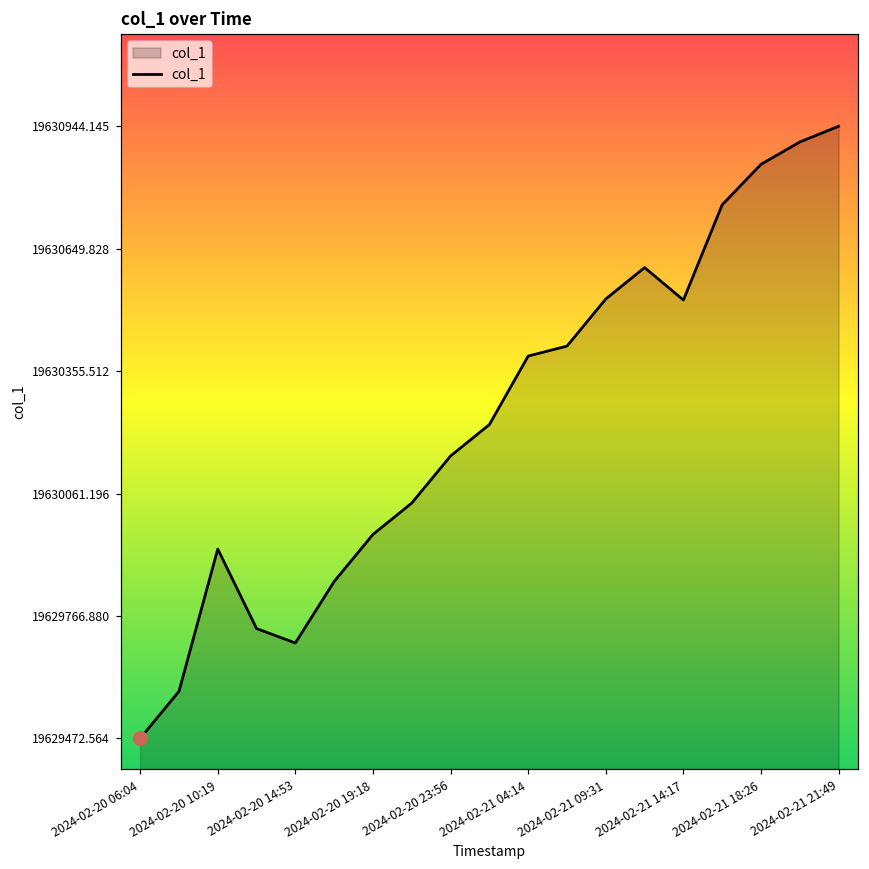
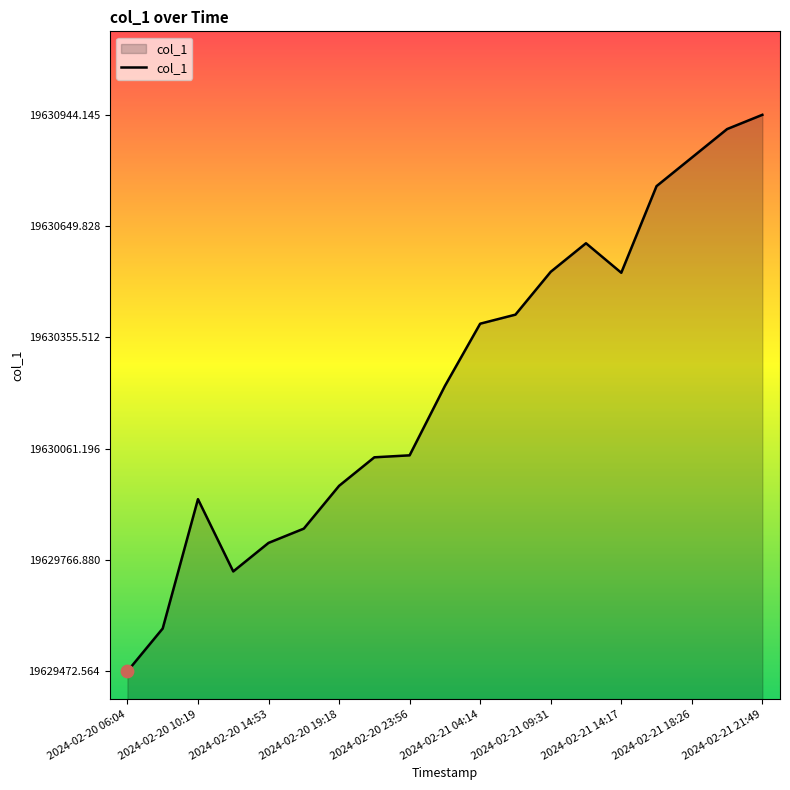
col_1, 2024-02-20 14:53: 19629700 -> 19629810
col_1, 2024-02-20 23:56: 19630150 -> 19630040
col_1, 2024-02-21 18:26: 19630850 -> 19630830
